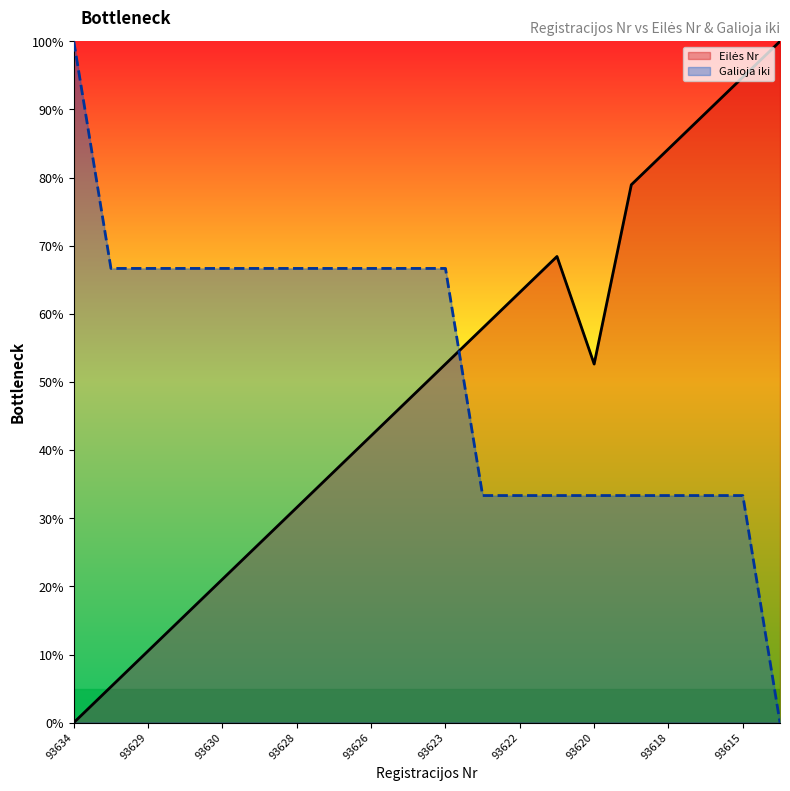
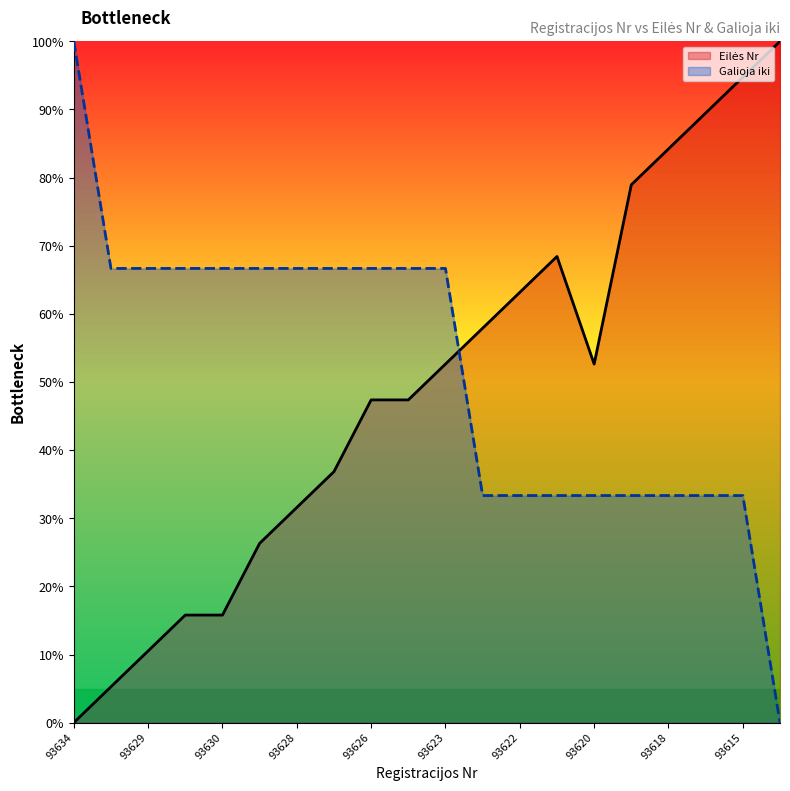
Eilės Nr, 93630: 21% -> 16%
Eilės Nr, 93626: 42% -> 47%
